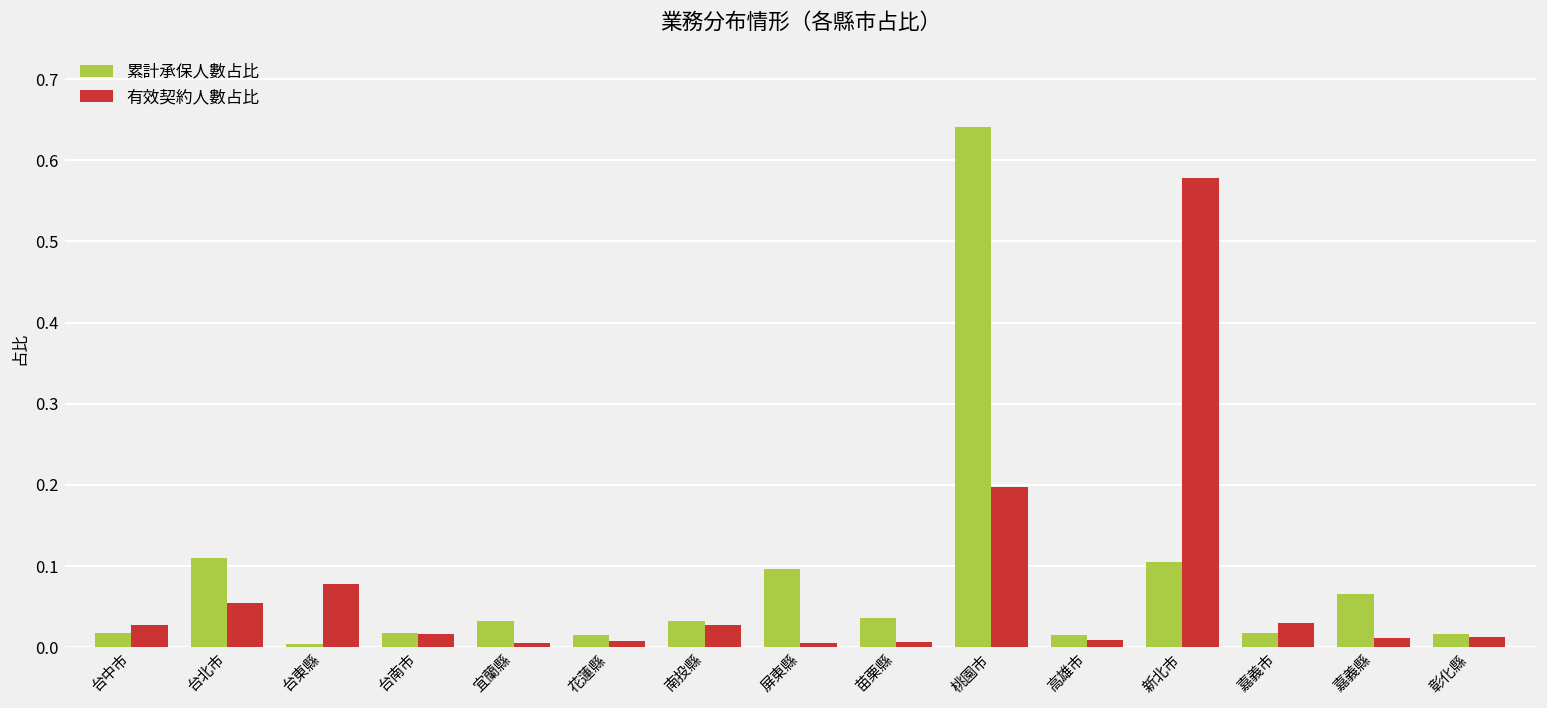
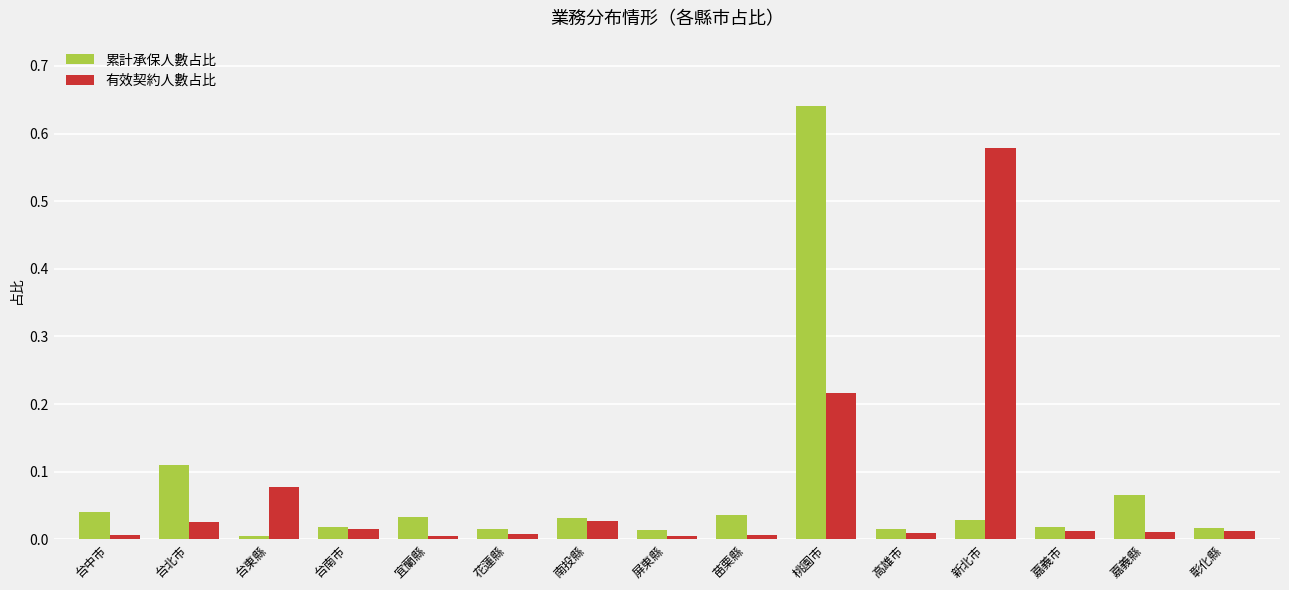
累計承保人數占比, 台中市: 0.02 -> 0.04
有效契約人數占比, 台中市: 0.03 -> 0.01
有效契約人數占比, 台北市: 0.05 -> 0.03
累計承保人數占比, 屏東縣: 0.10 -> 0.01
有效契約人數占比, 桃園市: 0.20 -> 0.22
累計承保人數占比, 新北市: 0.11 -> 0.03
有效契約人數占比, 嘉義市: 0.03 -> 0.01
